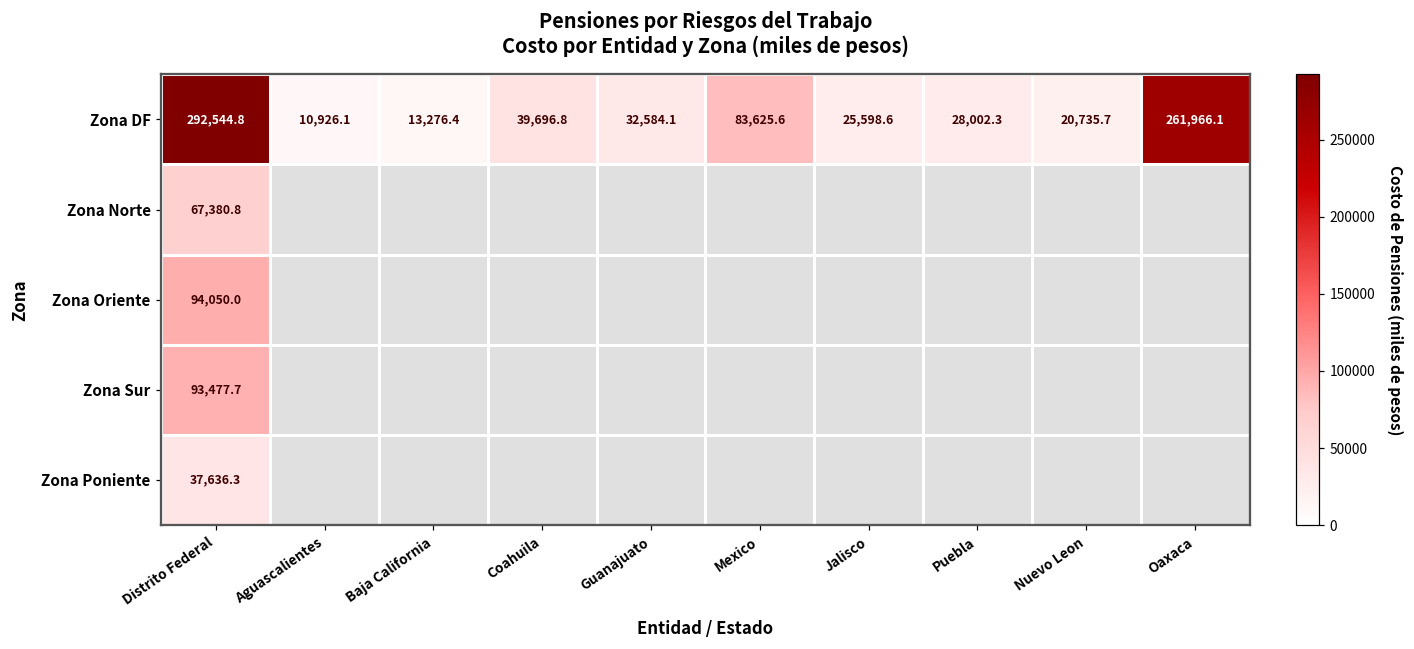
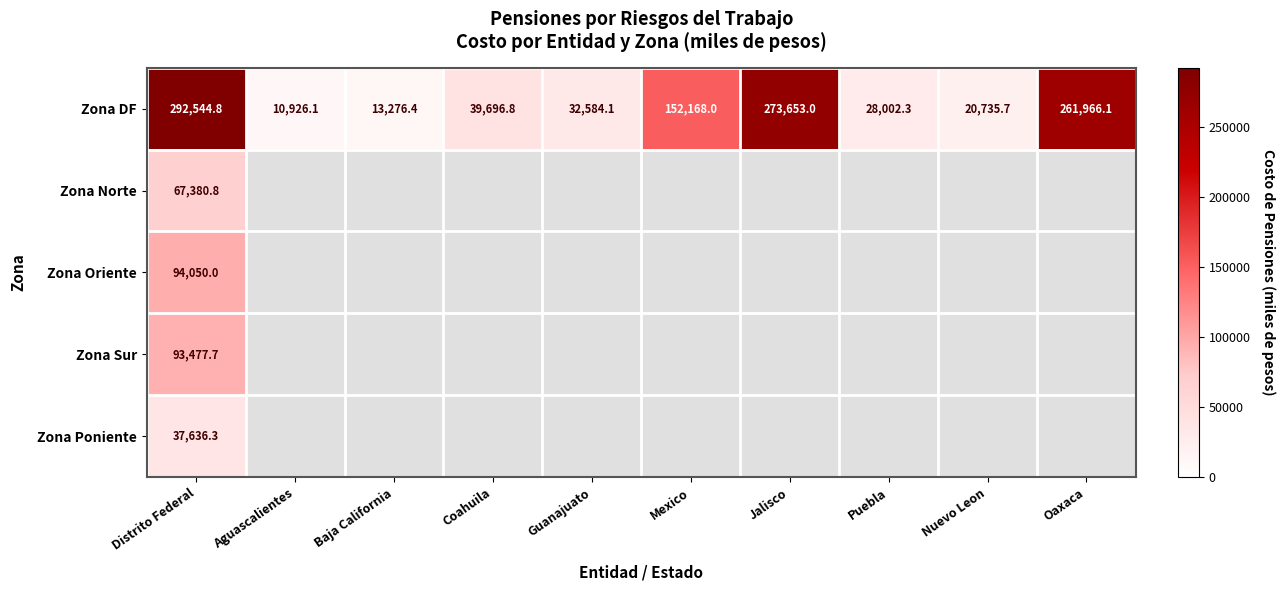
Zona DF, Mexico: 83,625.6 -> 152,168.0
Zona DF, Jalisco: 25,598.6 -> 273,653.0
